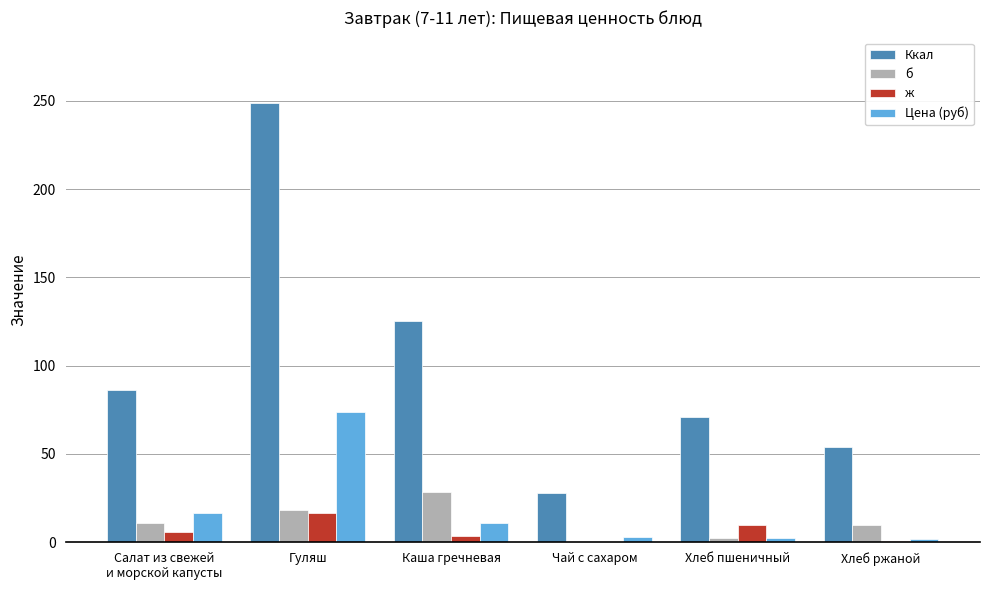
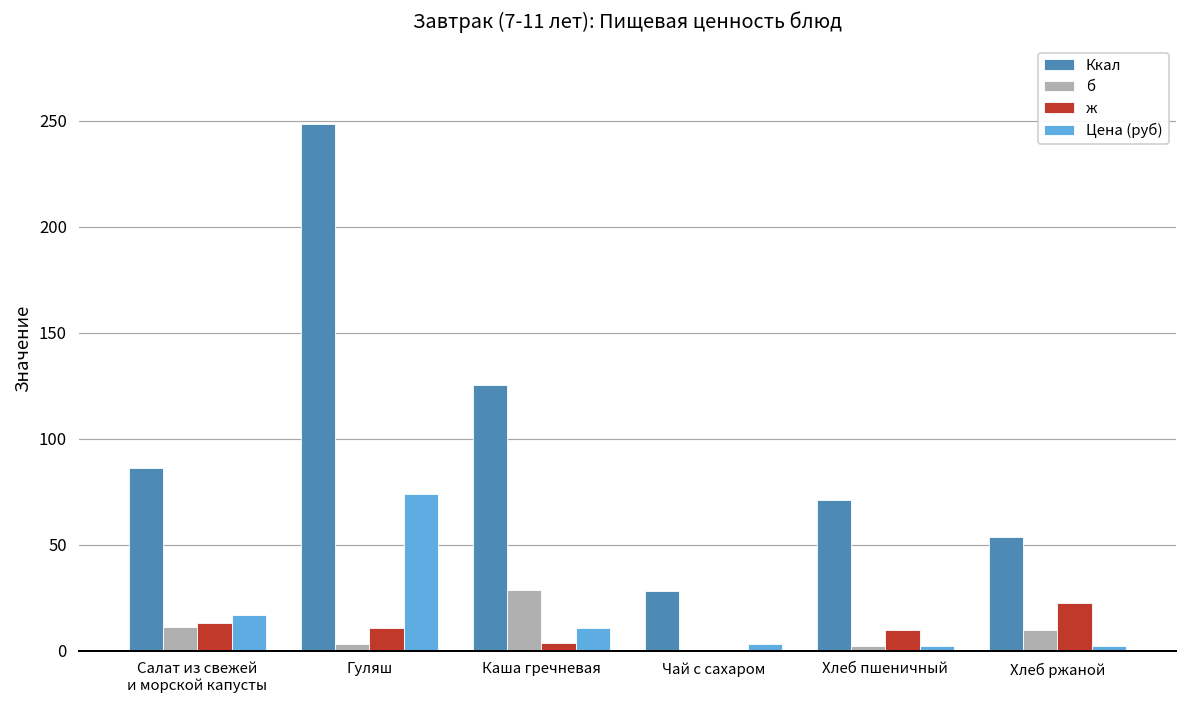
ж, Салат из свежей и морской капусты: 6 -> 13
б, Гуляш: 18 -> 3
ж, Гуляш: 17 -> 11
ж, Хлеб ржаной: 1 -> 23
